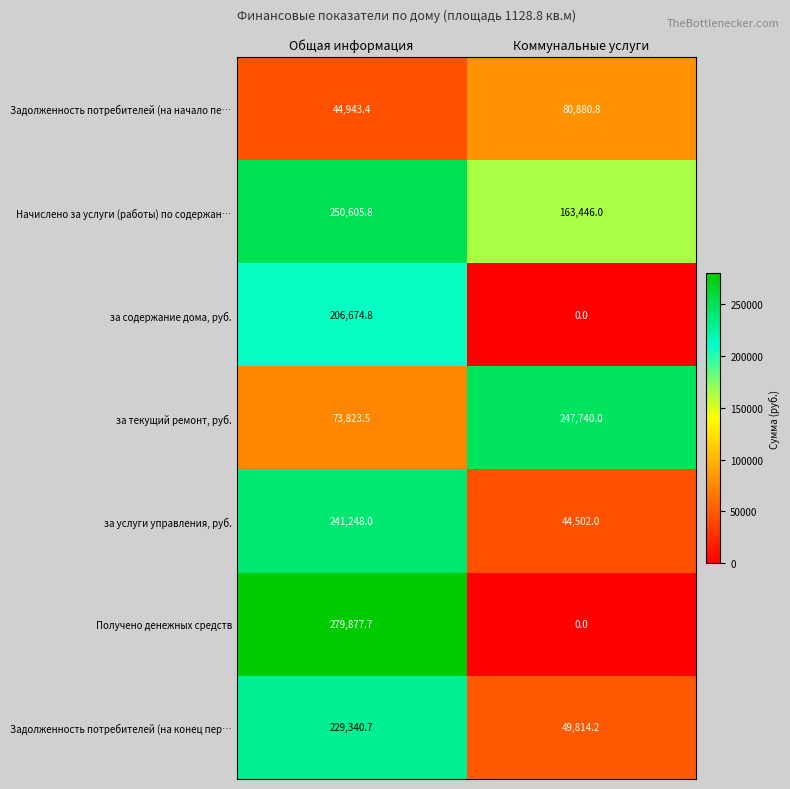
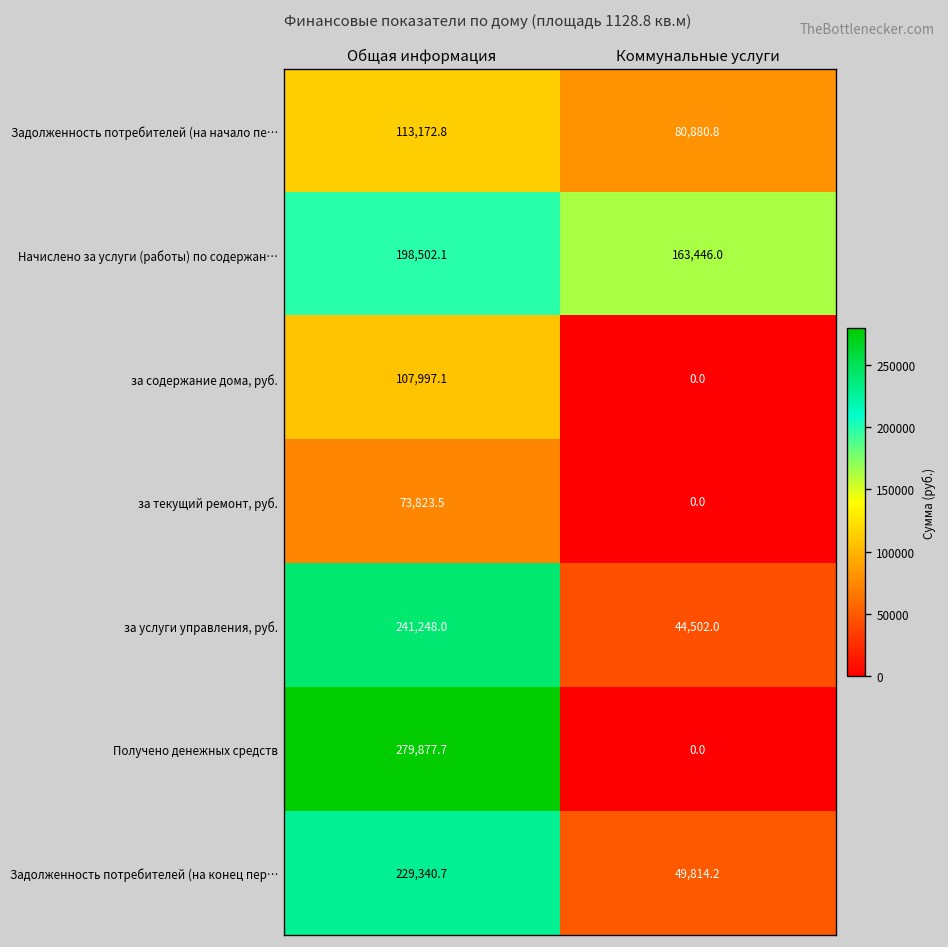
Задолженность потребителей (на начало пе…, Общая информация: 44,943.4 -> 113,172.8
Начислено за услуги (работы) по содержан…, Общая информация: 250,605.8 -> 198,502.1
за содержание дома, руб., Общая информация: 206,674.8 -> 107,997.1
за текущий ремонт, руб., Коммунальные услуги: 247,740.0 -> 0.0
